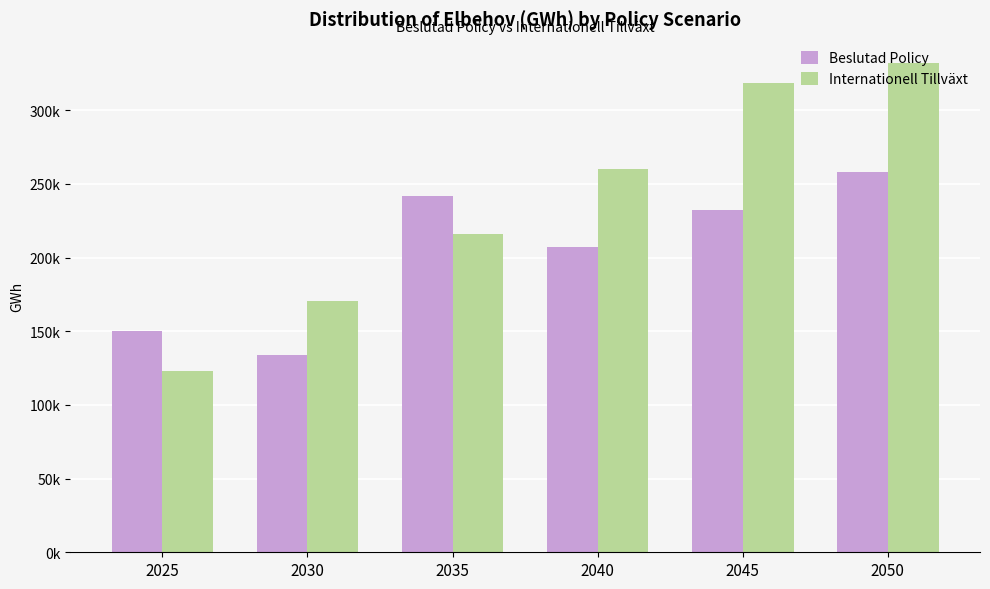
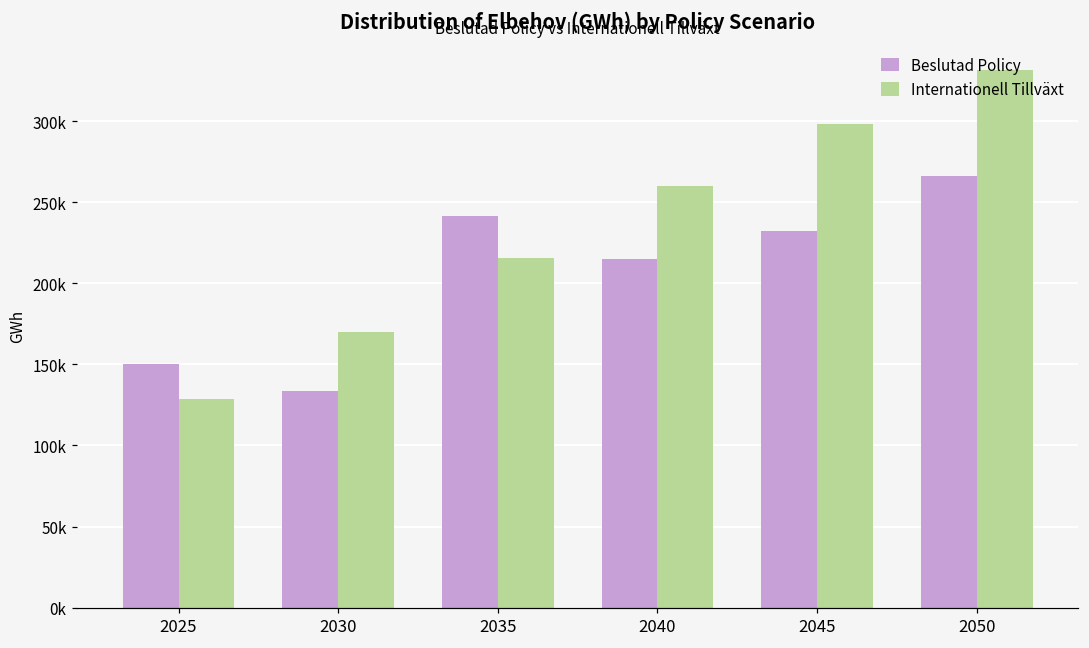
Internationell Tillväxt, 2025: 123000 -> 129000
Beslutad Policy, 2040: 207000 -> 215000
Internationell Tillväxt, 2045: 319000 -> 298000
Beslutad Policy, 2050: 258000 -> 266000
